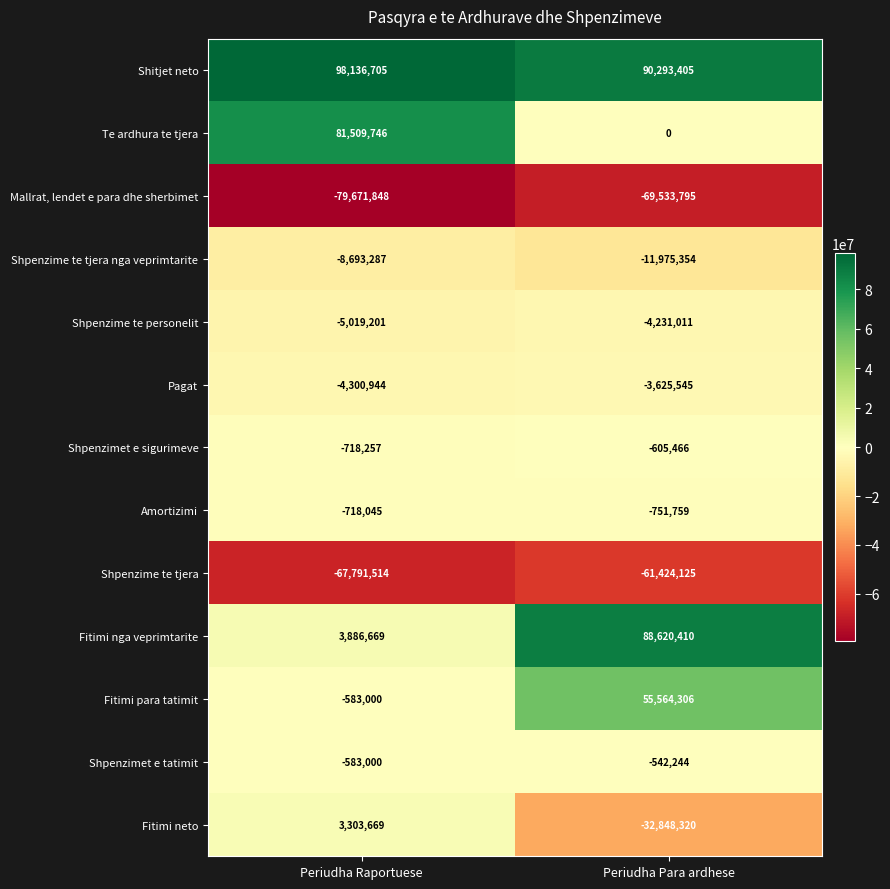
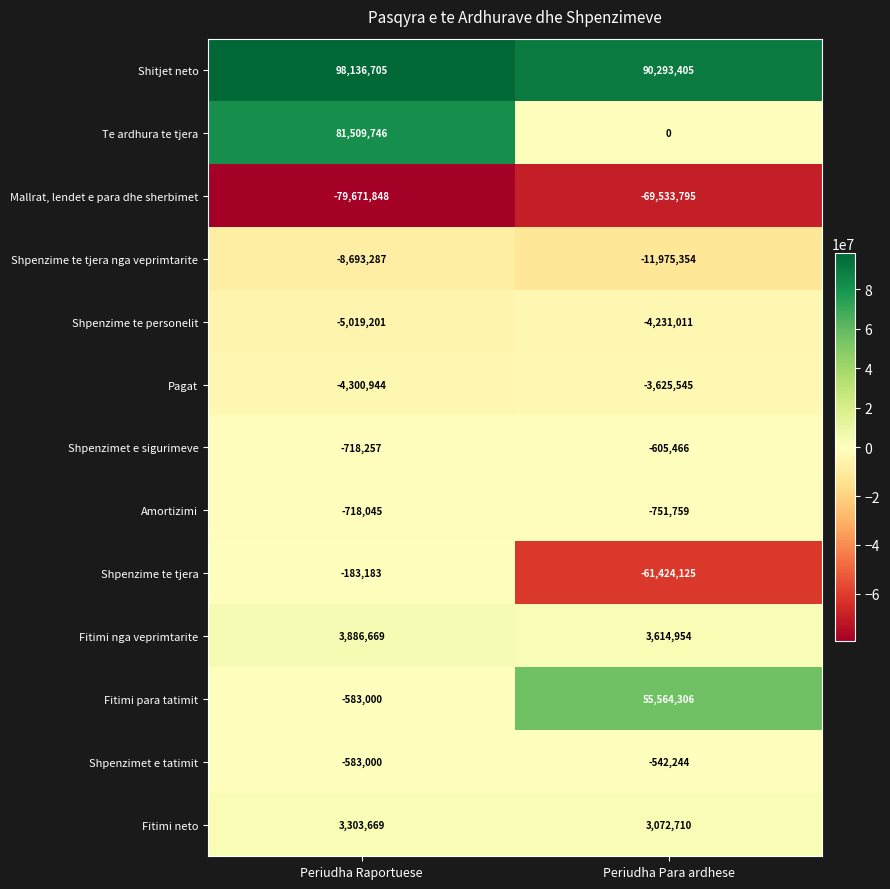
Shpenzime te tjera, Periudha Raportuese: -67,791,514 -> -183,183
Fitimi nga veprimtarite, Periudha Para ardhese: 88,620,410 -> 3,614,954
Fitimi neto, Periudha Para ardhese: -32,848,320 -> 3,072,710
